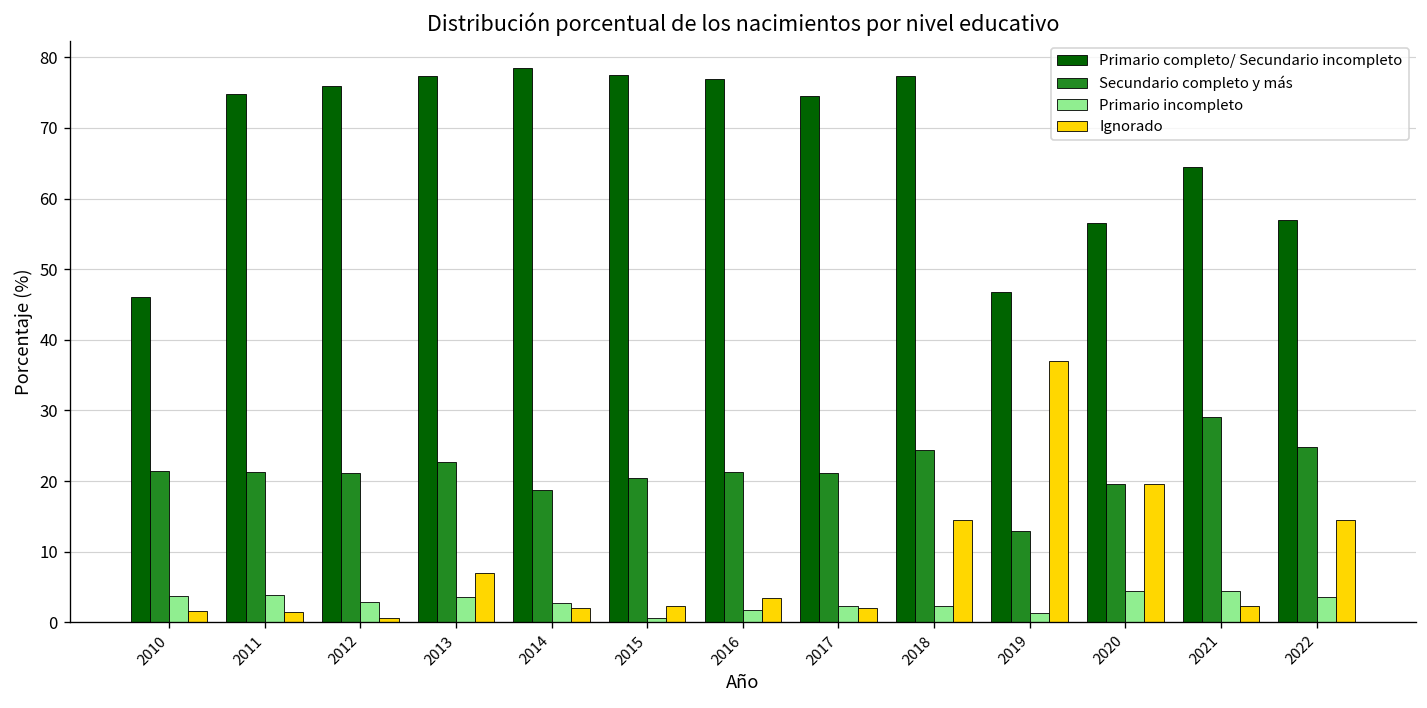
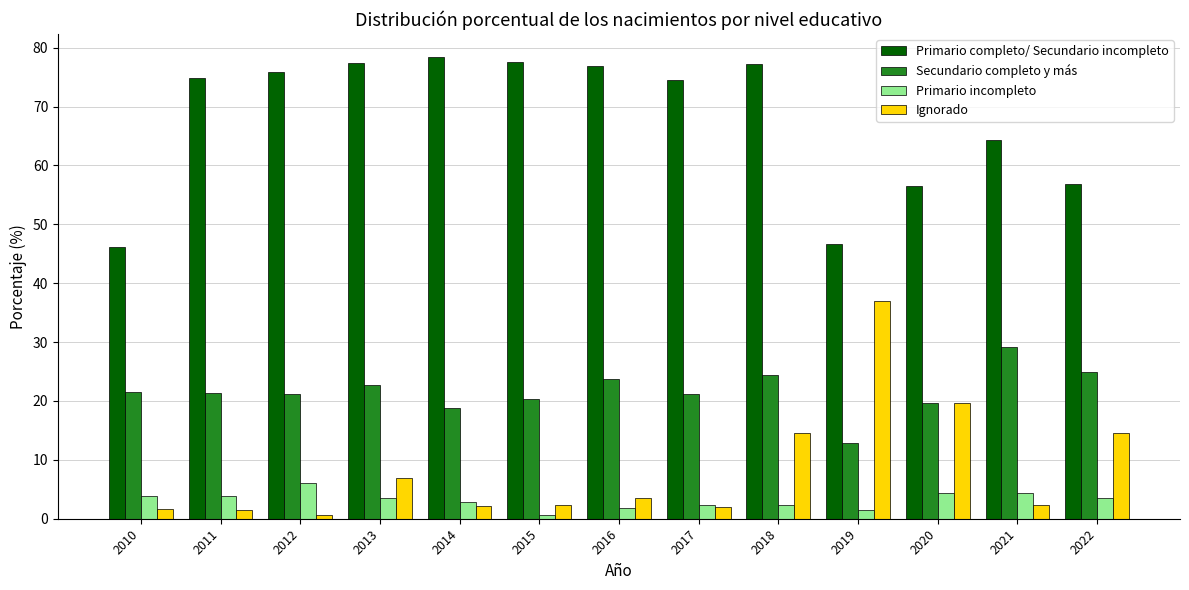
Primario incompleto, 2012: 3 -> 6
Secundario completo y más, 2016: 21 -> 24
